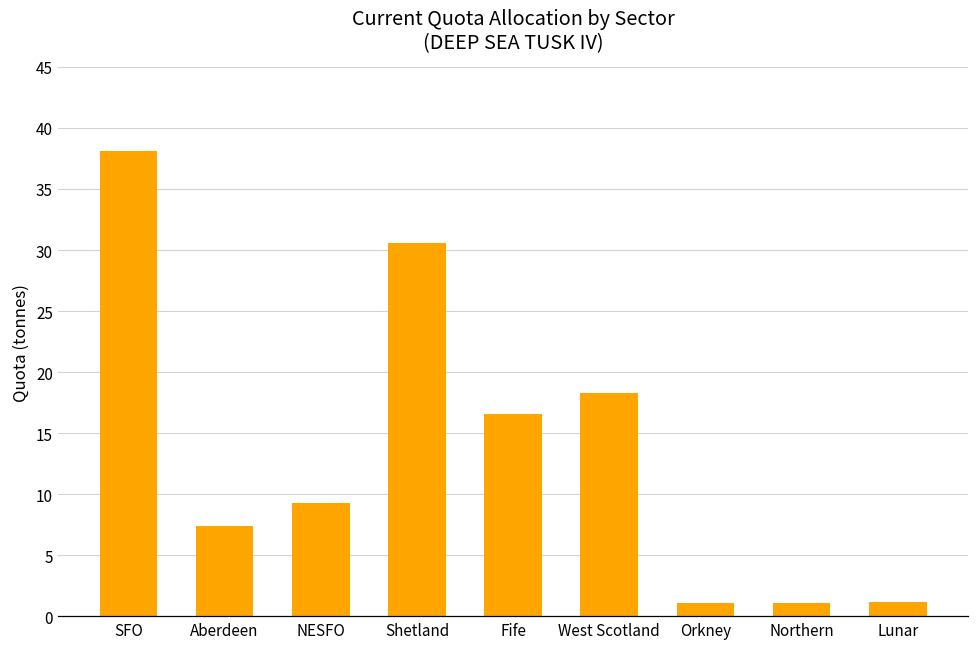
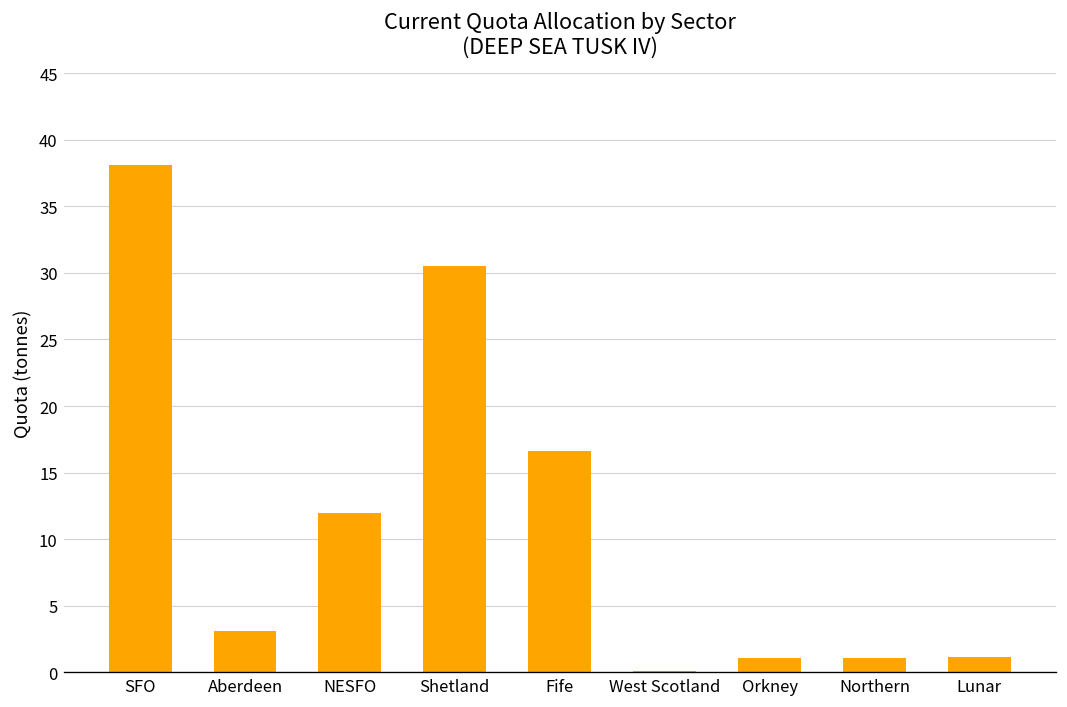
Aberdeen: 7.4 -> 3.1
NESFO: 9.3 -> 12.0
West Scotland: 18.3 -> 0.1
